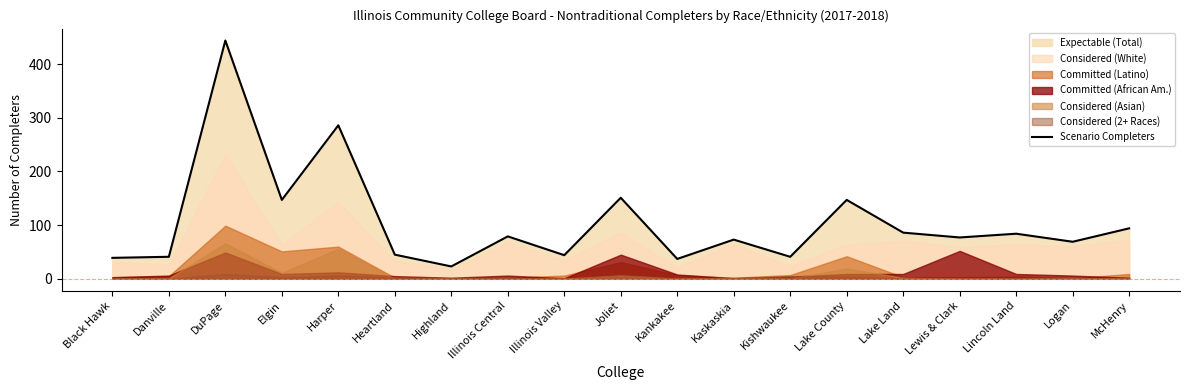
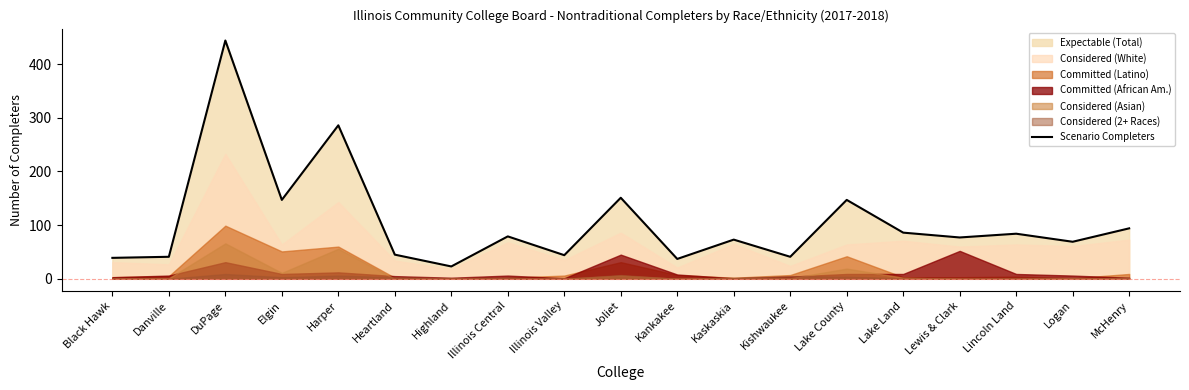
Committed (African Am.), DuPage: 50 -> 30
